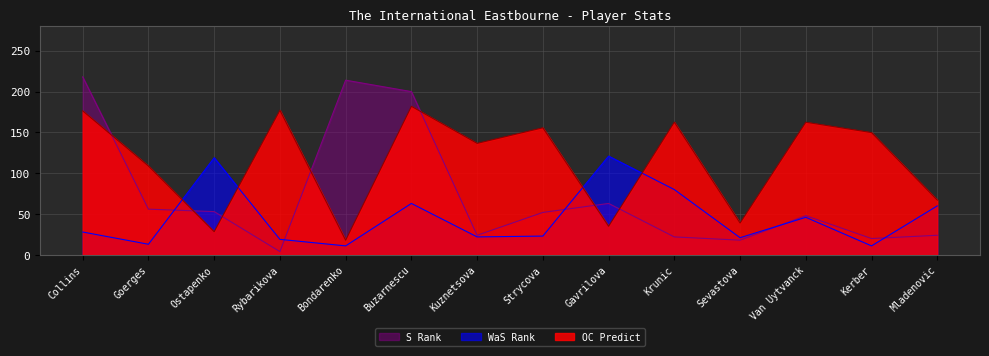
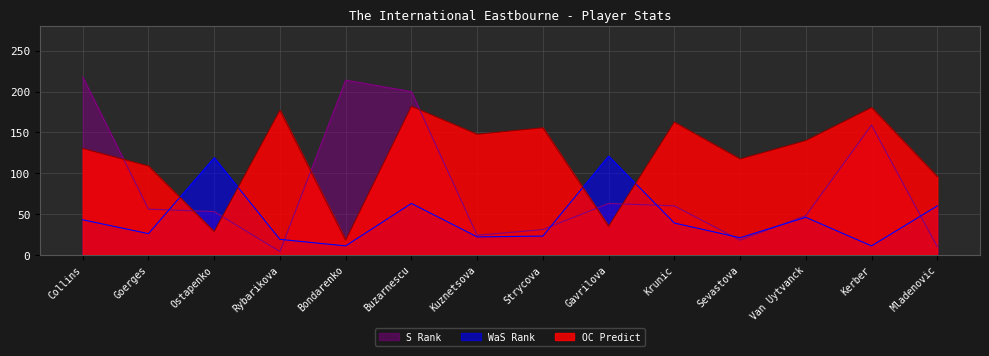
WaS Rank, Collins: 30 -> 40
OC Predict, Collins: 180 -> 130
WaS Rank, Goerges: 10 -> 30
OC Predict, Kuznetsova: 140 -> 150
S Rank, Strycova: 50 -> 30
S Rank, Krunic: 20 -> 60
WaS Rank, Krunic: 80 -> 40
OC Predict, Sevastova: 40 -> 120
OC Predict, Van Uytvanck: 160 -> 140
S Rank, Kerber: 20 -> 160
OC Predict, Kerber: 150 -> 180
S Rank, Mladenovic: 20 -> 10
OC Predict, Mladenovic: 70 -> 100
